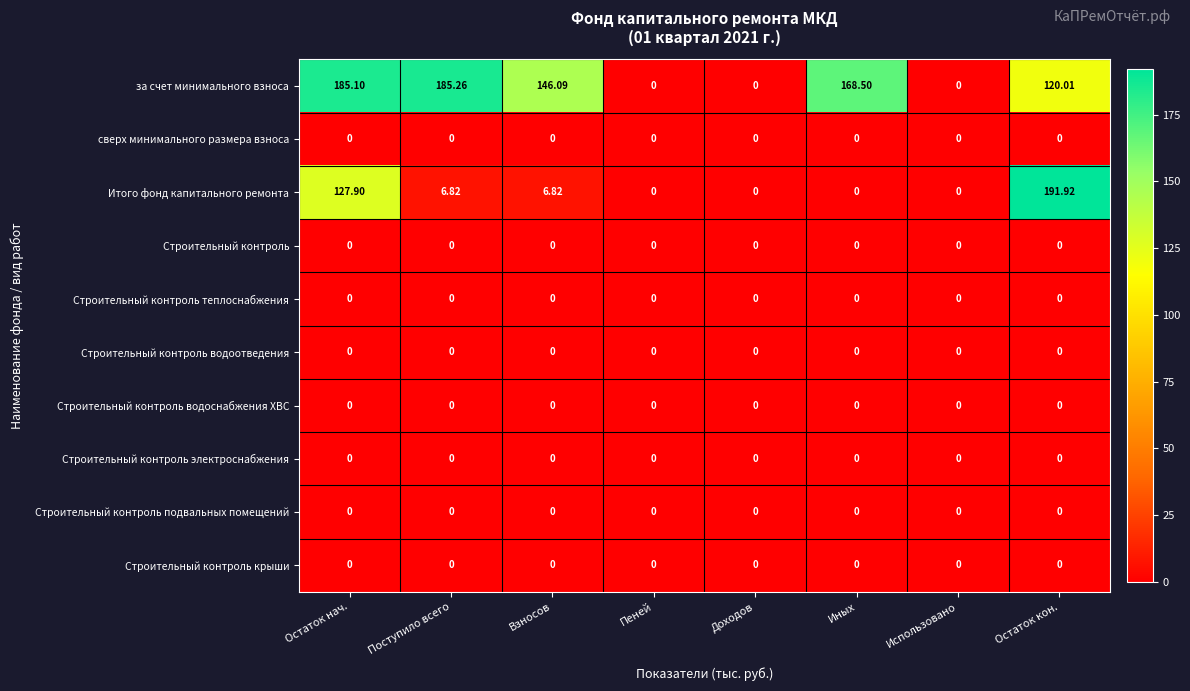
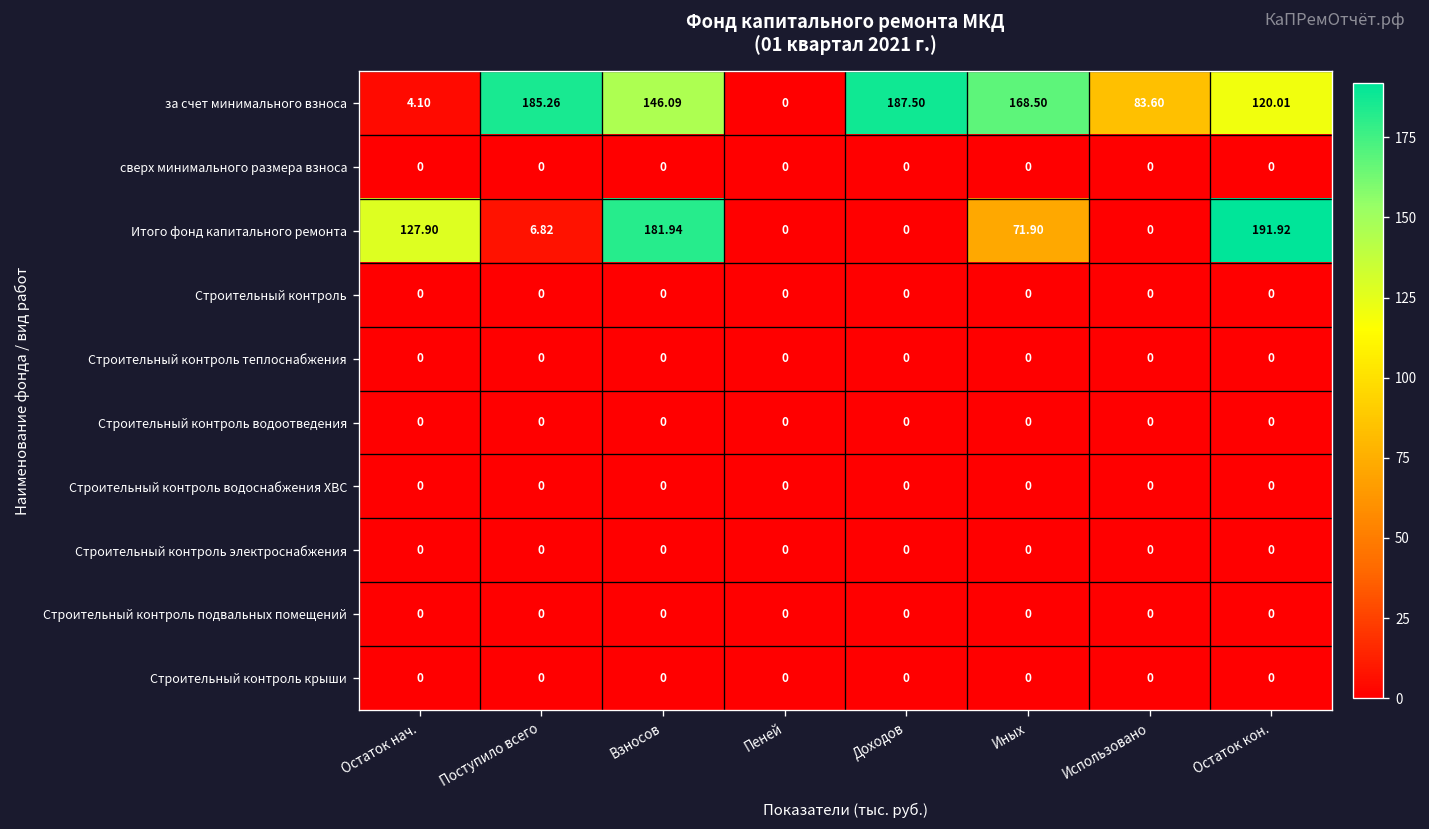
за счет минимального взноса, Остаток нач.: 185.10 -> 4.10
за счет минимального взноса, Доходов: 0 -> 187.50
за счет минимального взноса, Использовано: 0 -> 83.60
Итого фонд капитального ремонта, Взносов: 6.82 -> 181.94
Итого фонд капитального ремонта, Иных: 0 -> 71.90
